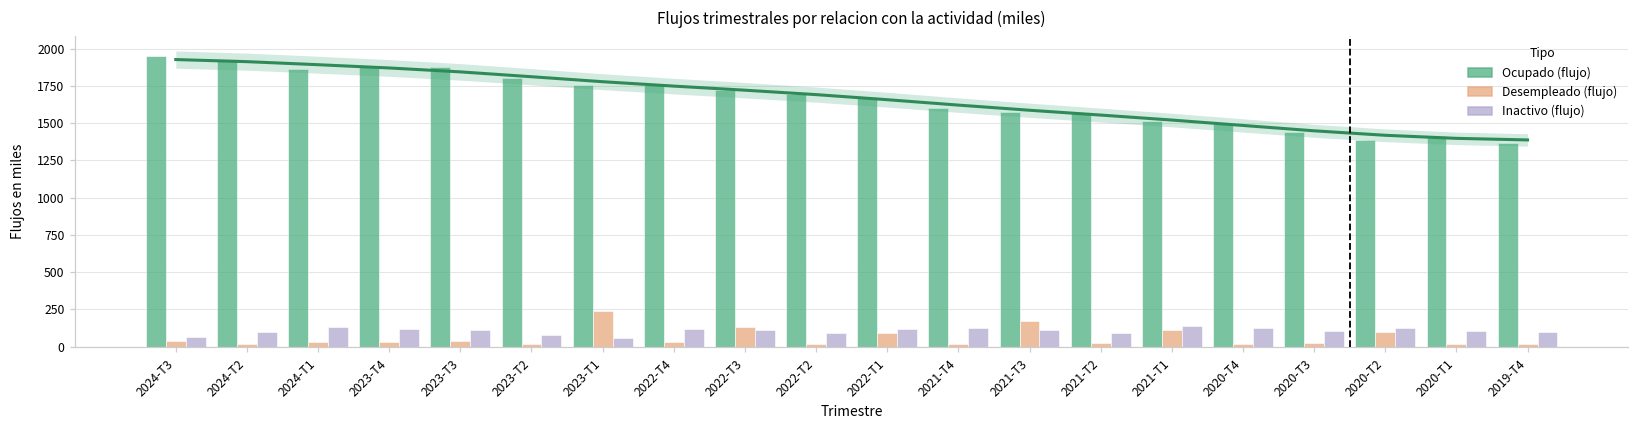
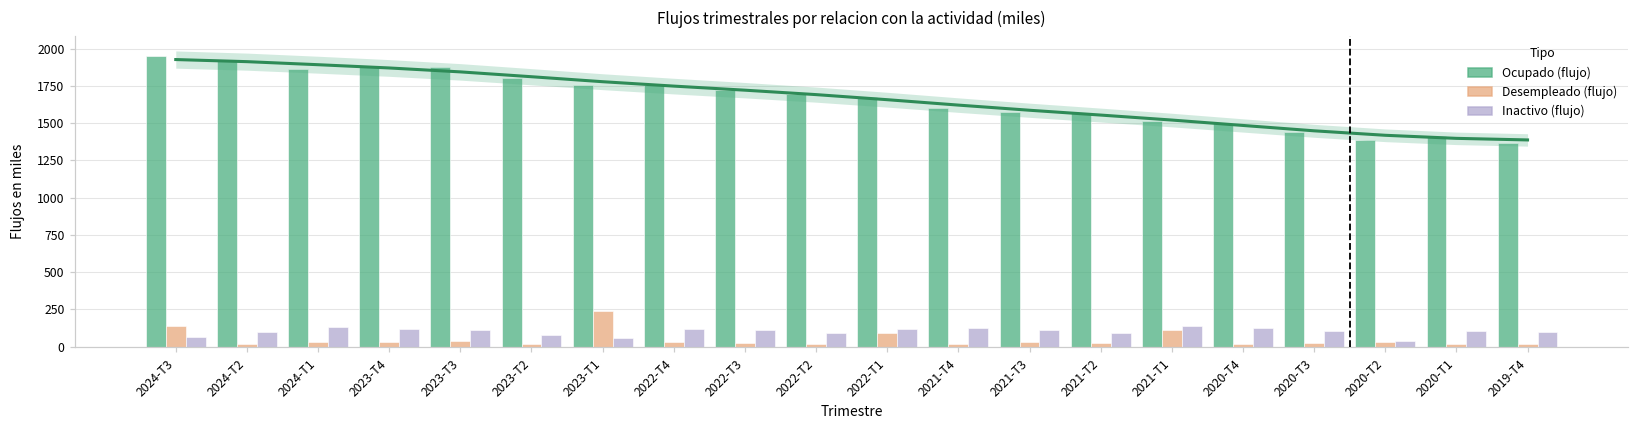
Desempleado (flujo), 2024-T3: 40 -> 140
Desempleado (flujo), 2022-T3: 130 -> 20
Desempleado (flujo), 2021-T3: 170 -> 30
Desempleado (flujo), 2020-T2: 100 -> 30
Inactivo (flujo), 2020-T2: 130 -> 40
